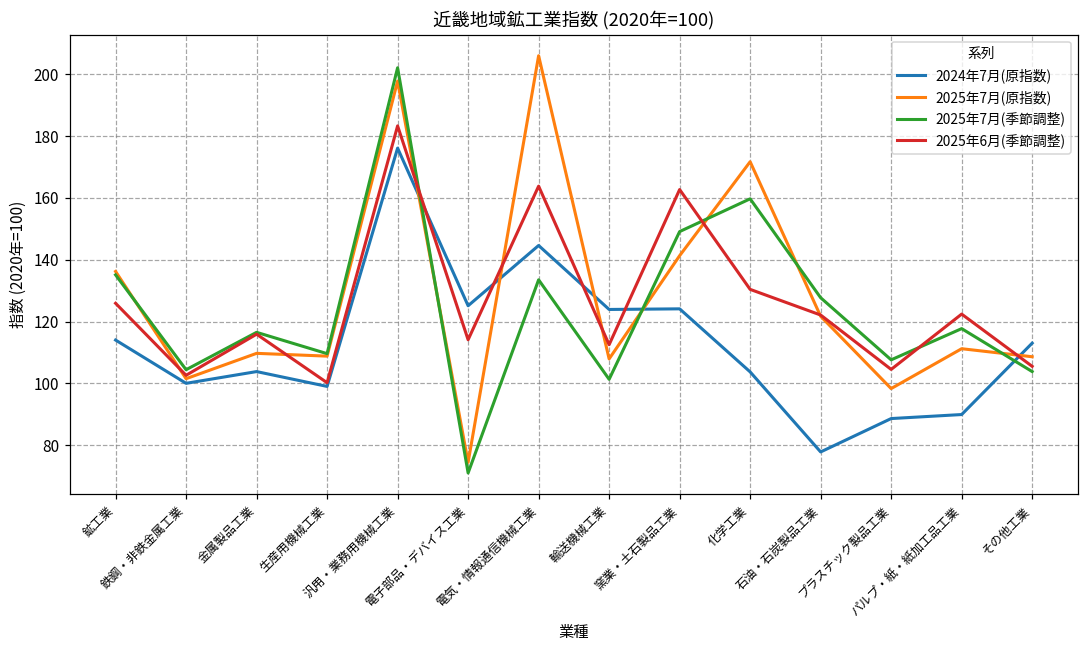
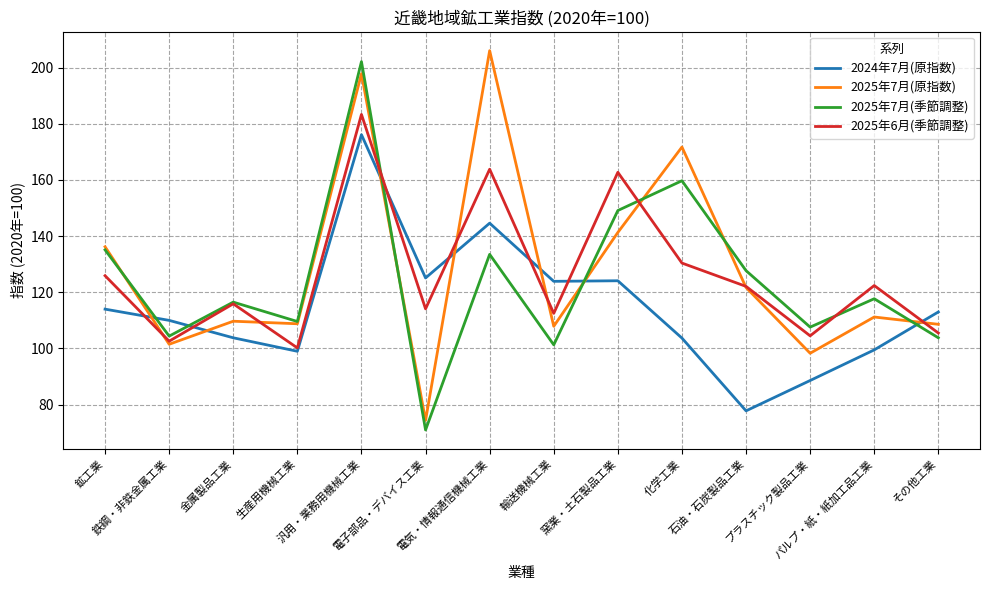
2024年7月(原指数), 鉄鋼・非鉄金属工業: 100 -> 110
2024年7月(原指数), パルプ・紙・紙加工品工業: 90 -> 100
